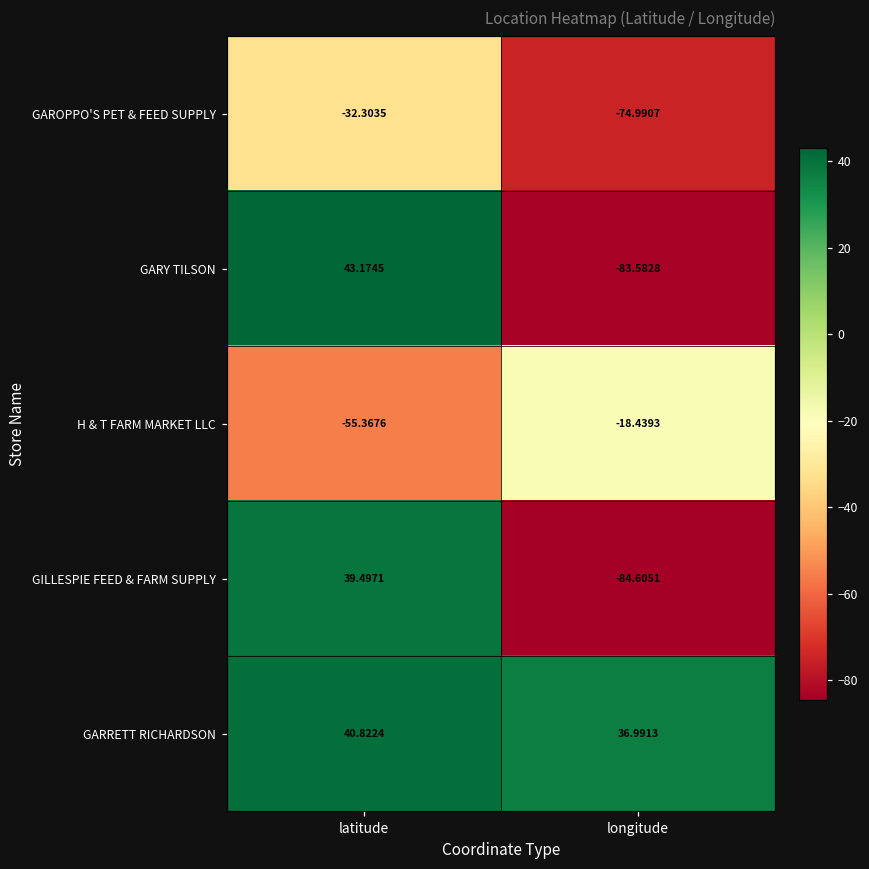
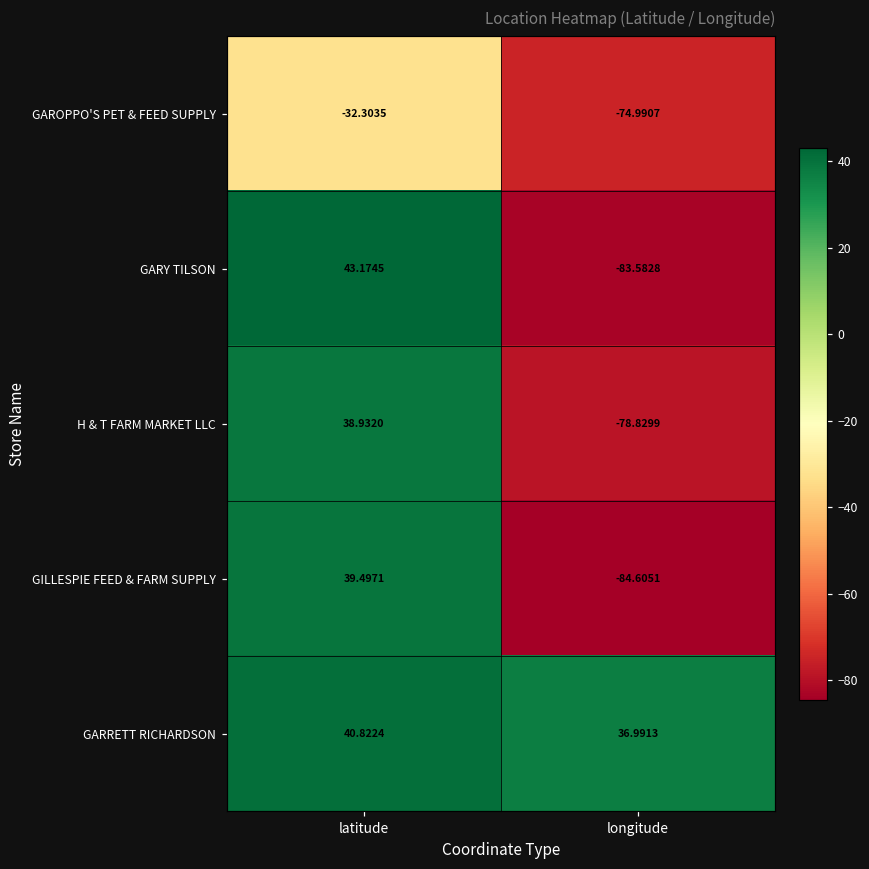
H & T FARM MARKET LLC, latitude: -55.3676 -> 38.9320
H & T FARM MARKET LLC, longitude: -18.4393 -> -78.8299
